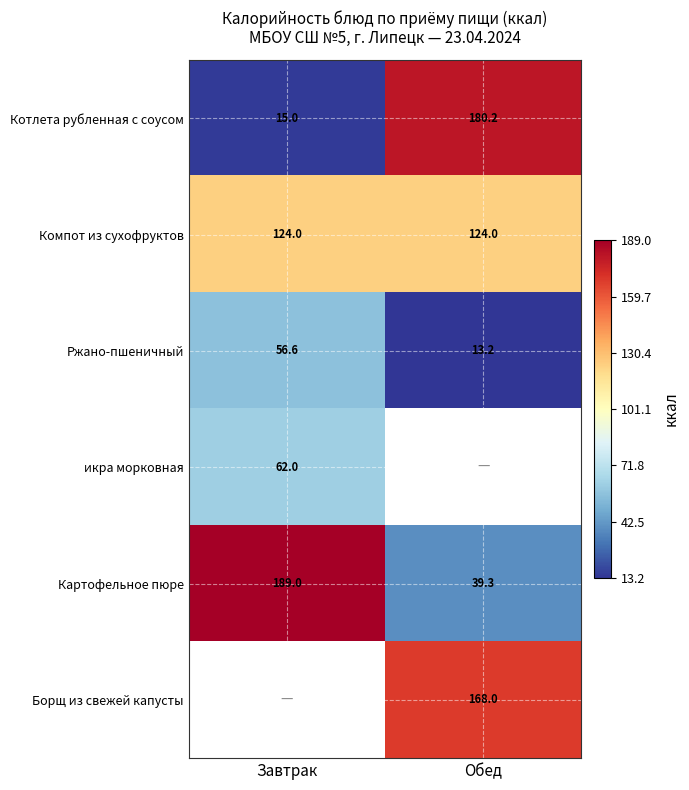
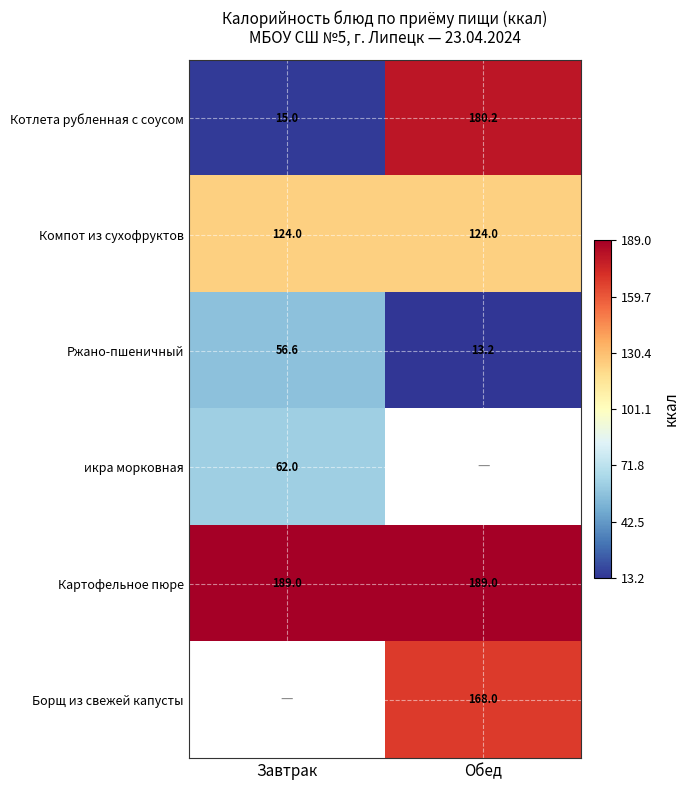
Картофельное пюре, Обед: 39.3 -> 189.0
